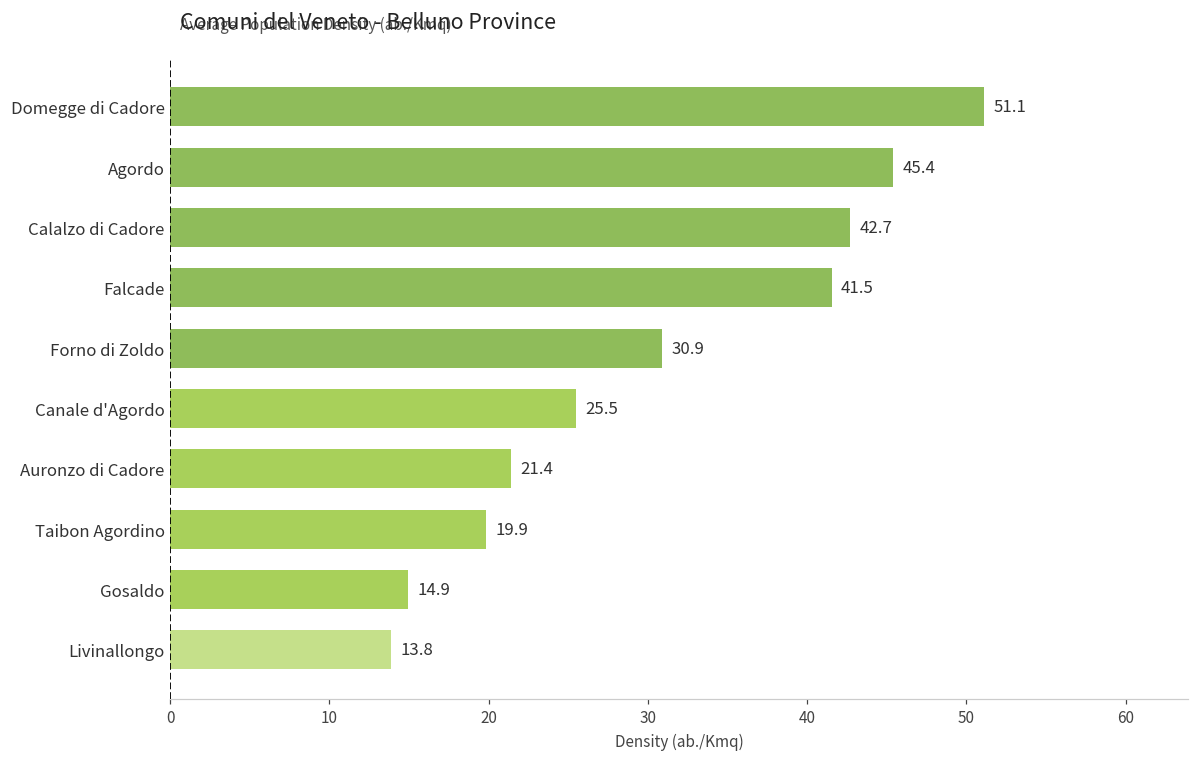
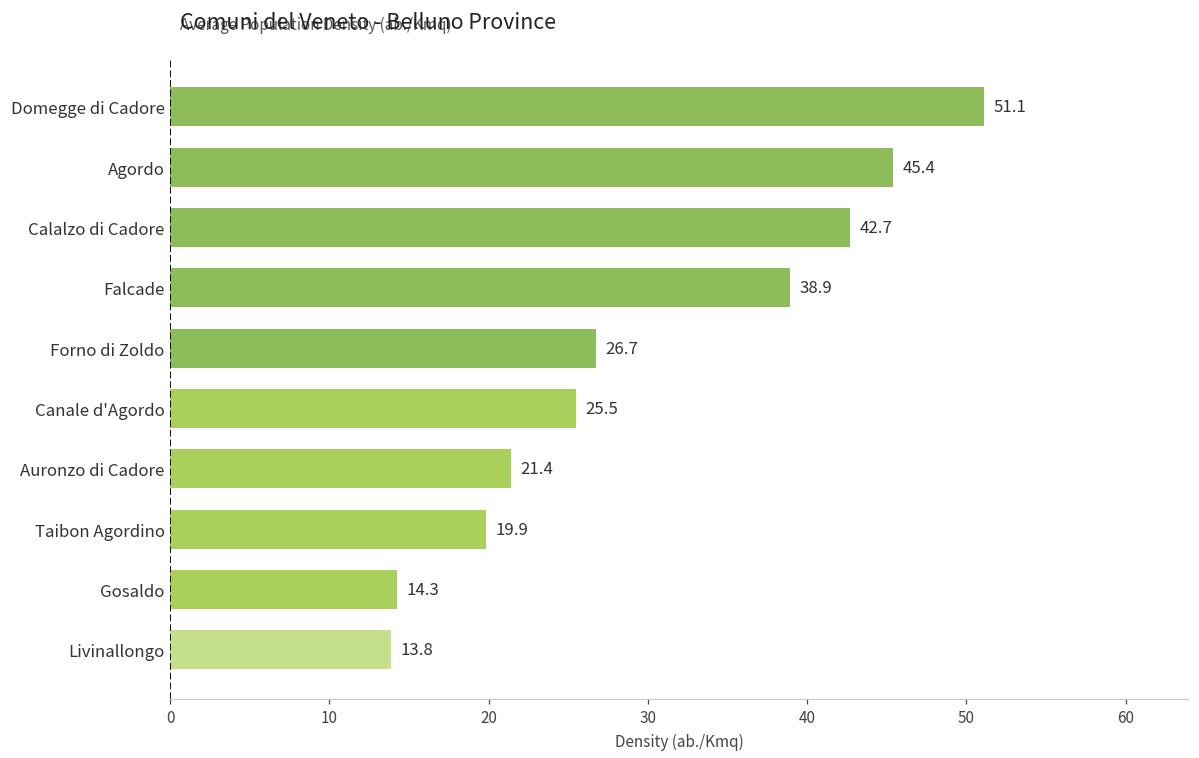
Falcade: 41.5 -> 38.9
Forno di Zoldo: 30.9 -> 26.7
Gosaldo: 14.9 -> 14.3
